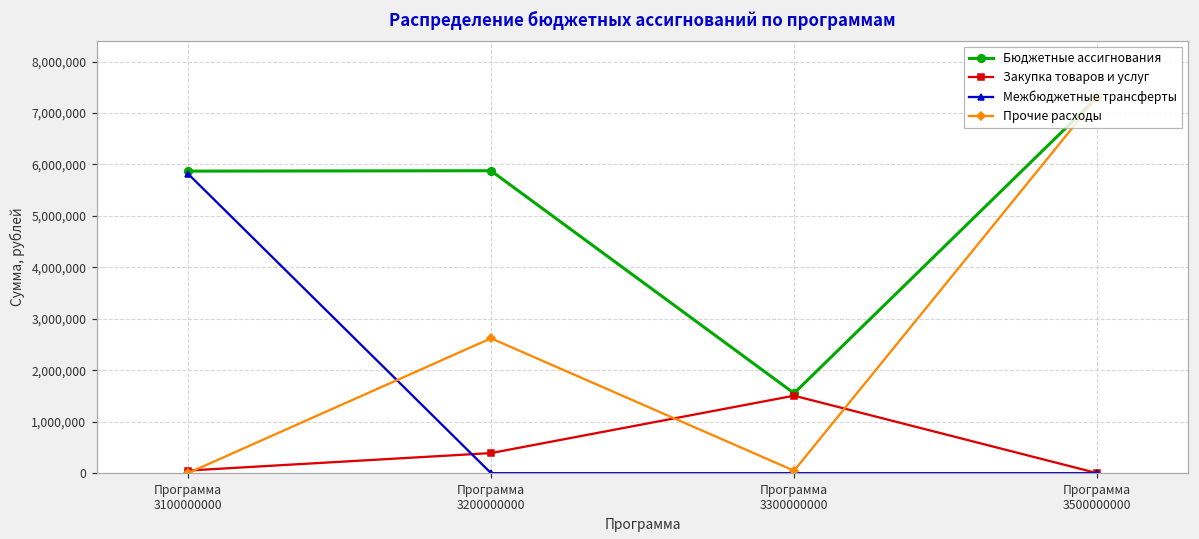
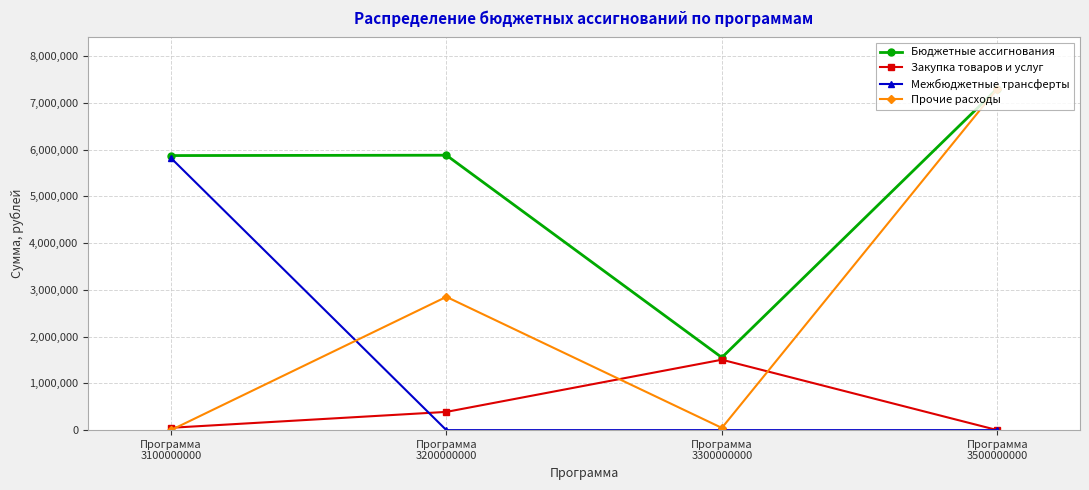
Прочие расходы, Программа 3200000000: 2,600,000 -> 2,900,000
